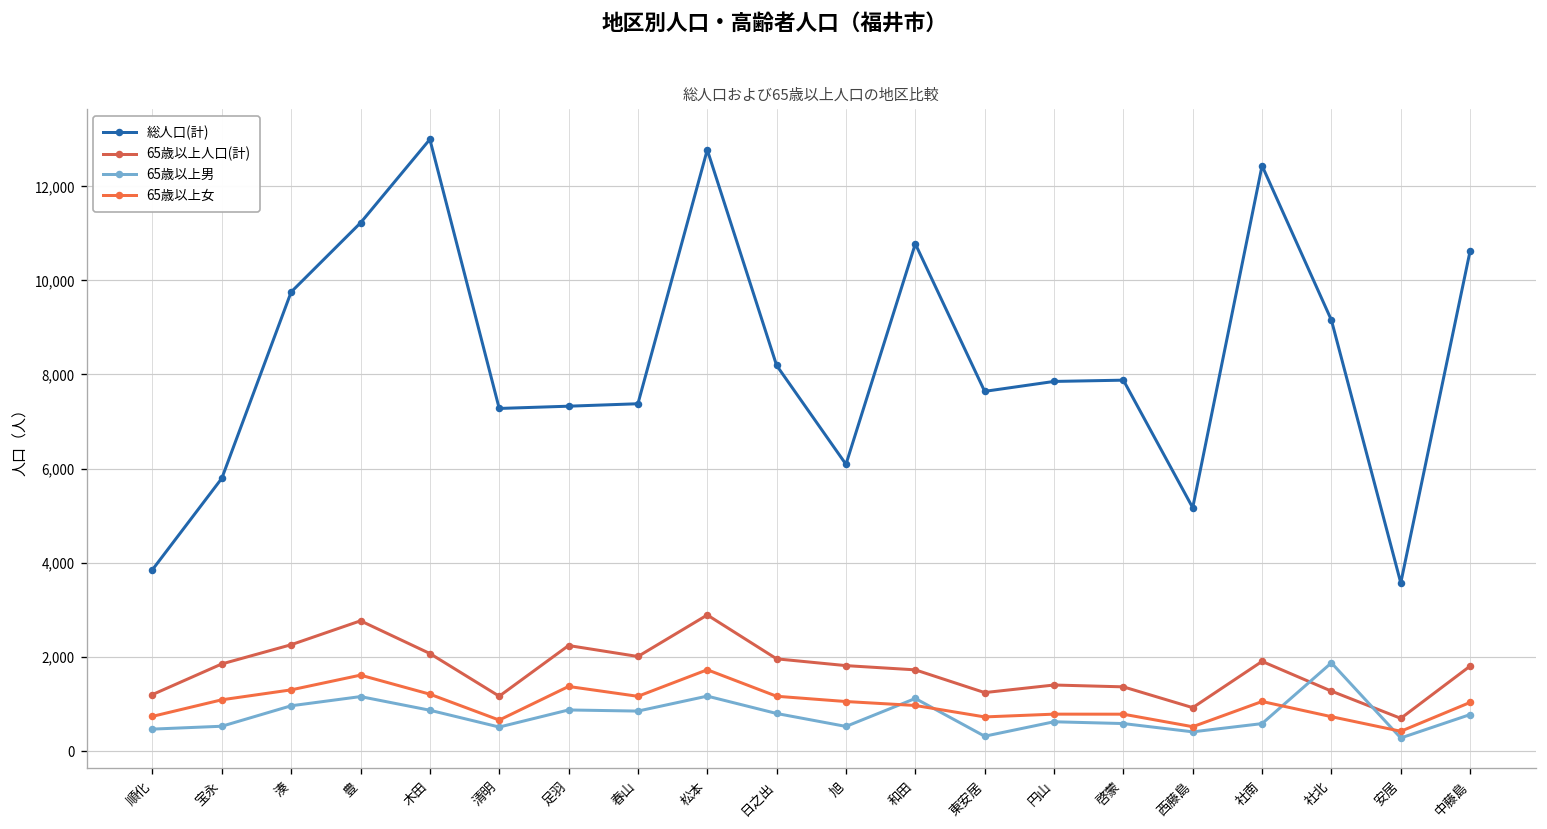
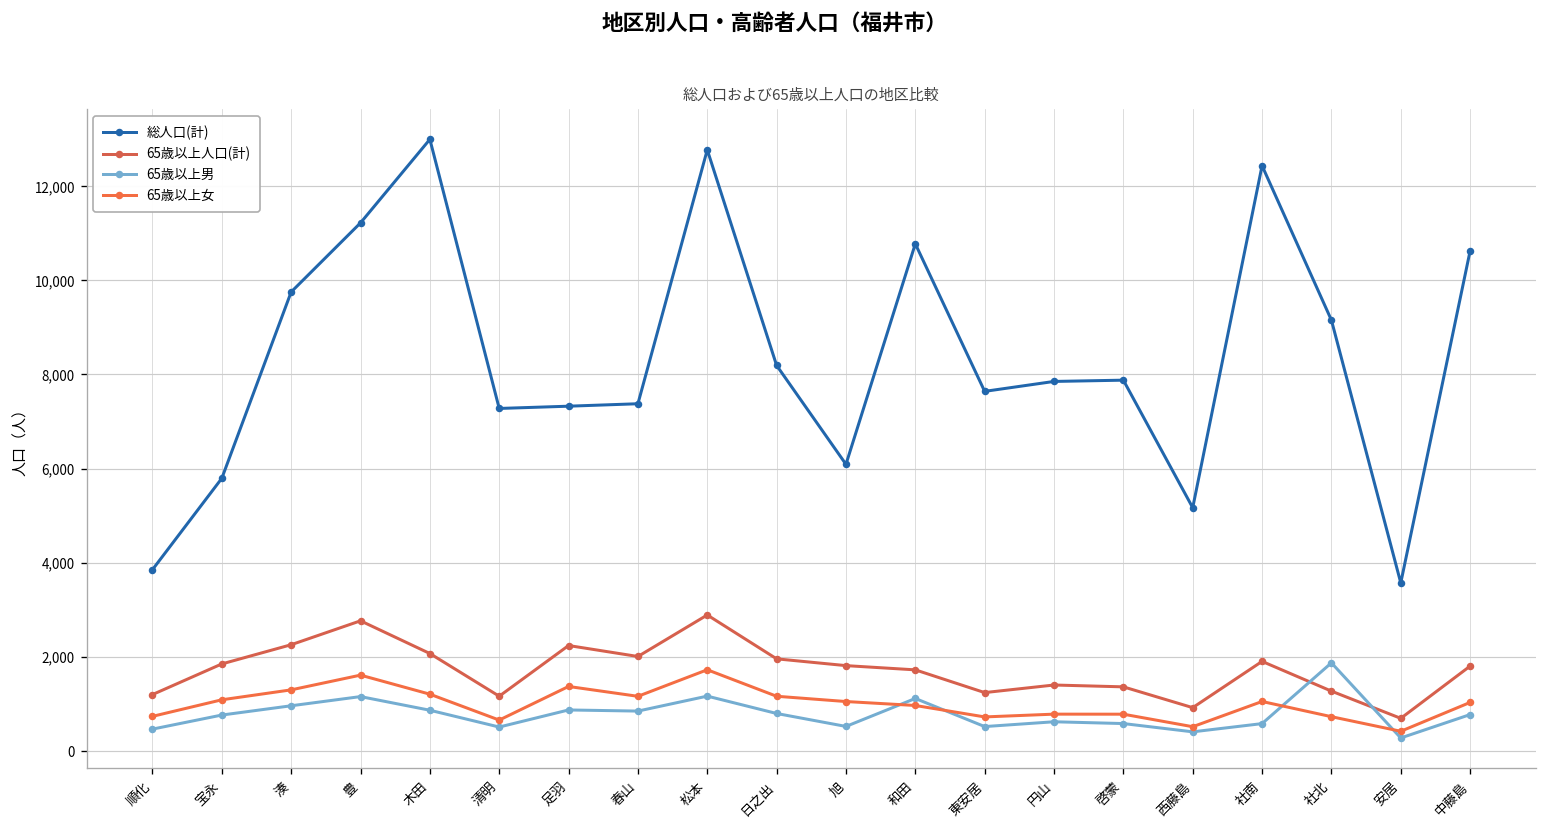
65歳以上男, 宝永: 500 -> 800
65歳以上男, 東安居: 300 -> 500
